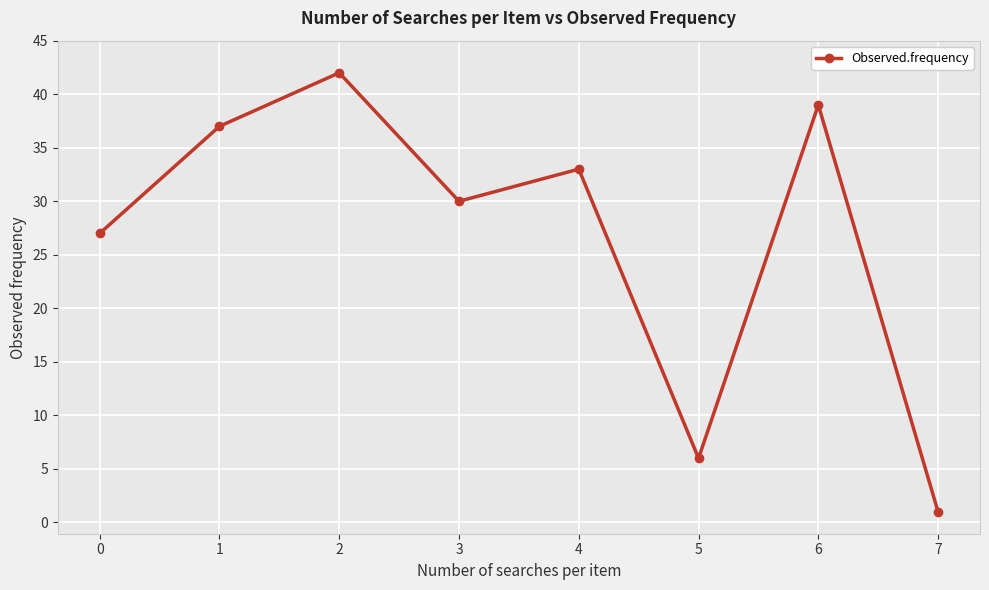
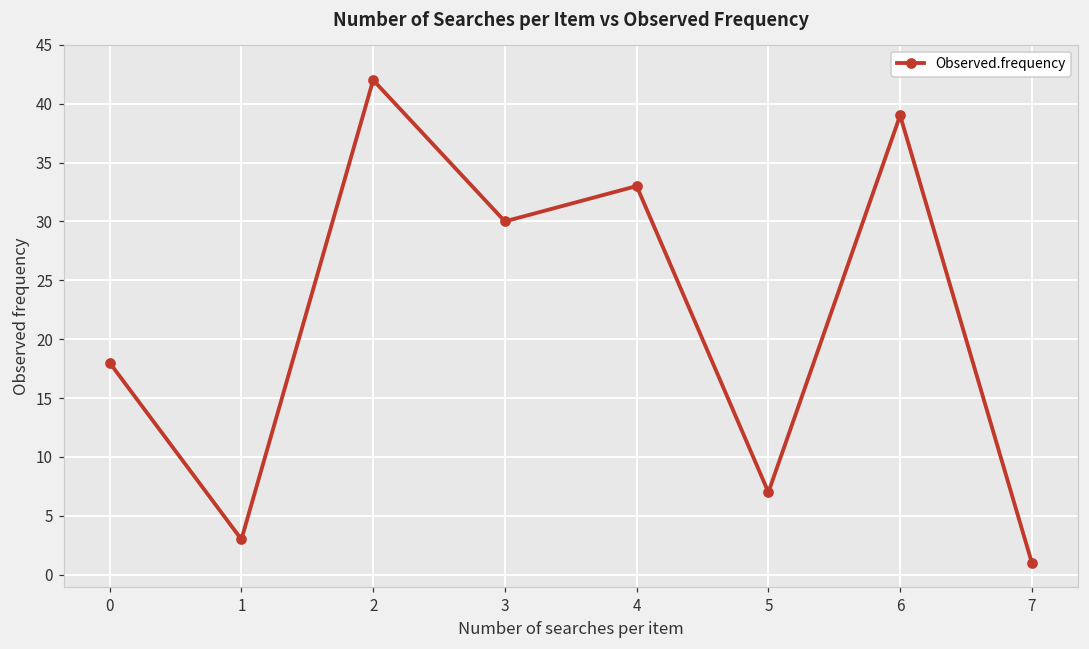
0: 27 -> 18
1: 37 -> 3
5: 6 -> 7
